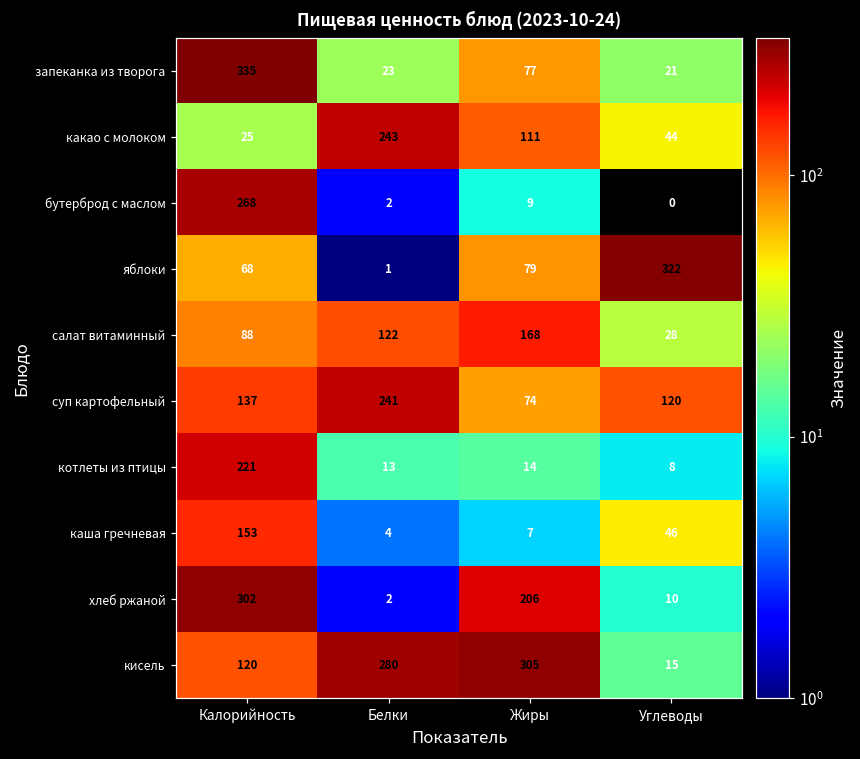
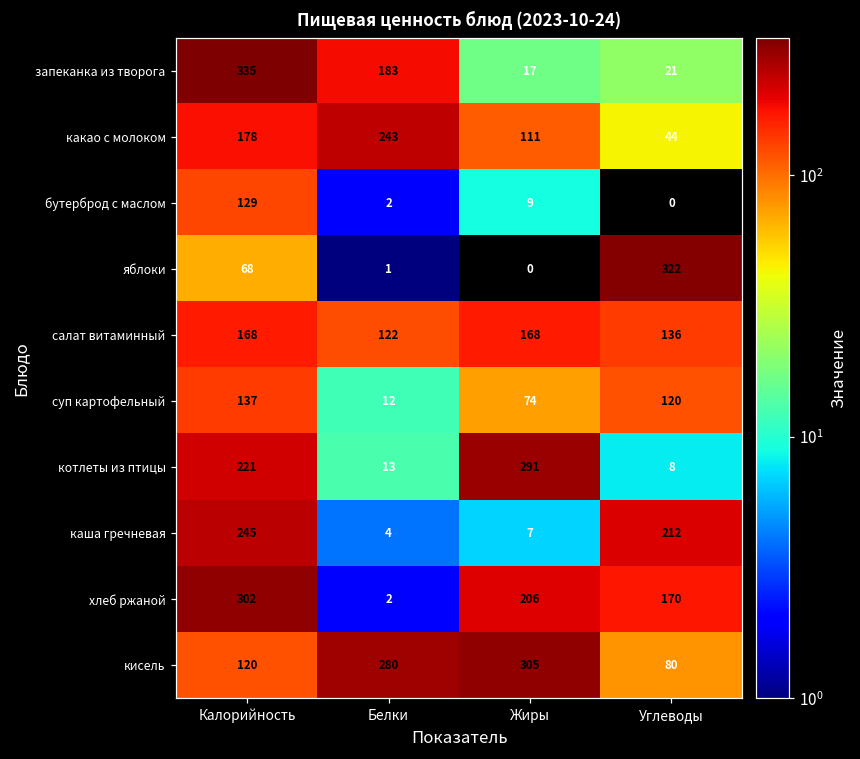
запеканка из творога, Белки: 23 -> 183
запеканка из творога, Жиры: 77 -> 17
какао с молоком, Калорийность: 25 -> 178
бутерброд с маслом, Калорийность: 268 -> 129
яблоки, Жиры: 79 -> 0
салат витаминный, Калорийность: 88 -> 168
салат витаминный, Углеводы: 28 -> 136
суп картофельный, Белки: 241 -> 12
котлеты из птицы, Жиры: 14 -> 291
каша гречневая, Калорийность: 153 -> 245
каша гречневая, Углеводы: 46 -> 212
хлеб ржаной, Углеводы: 10 -> 170
кисель, Углеводы: 15 -> 80
